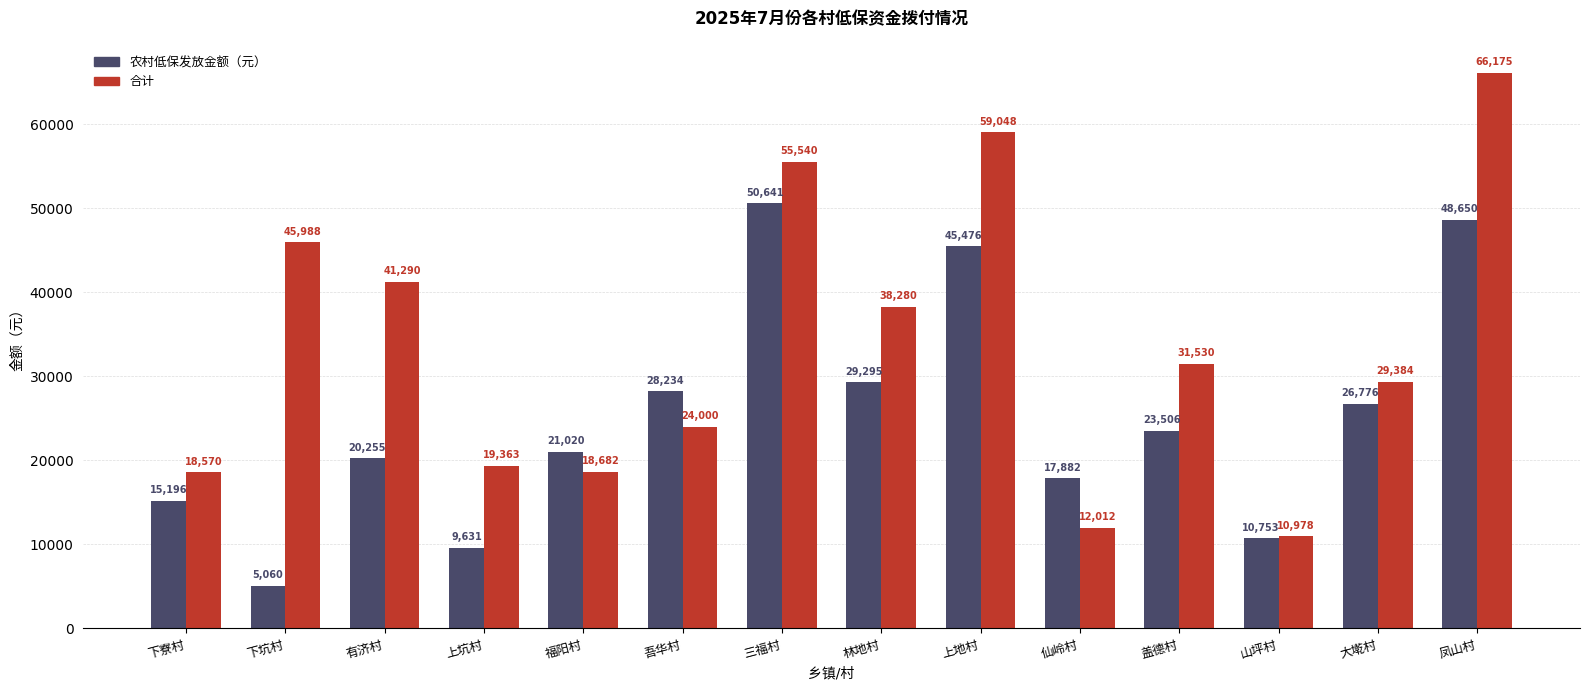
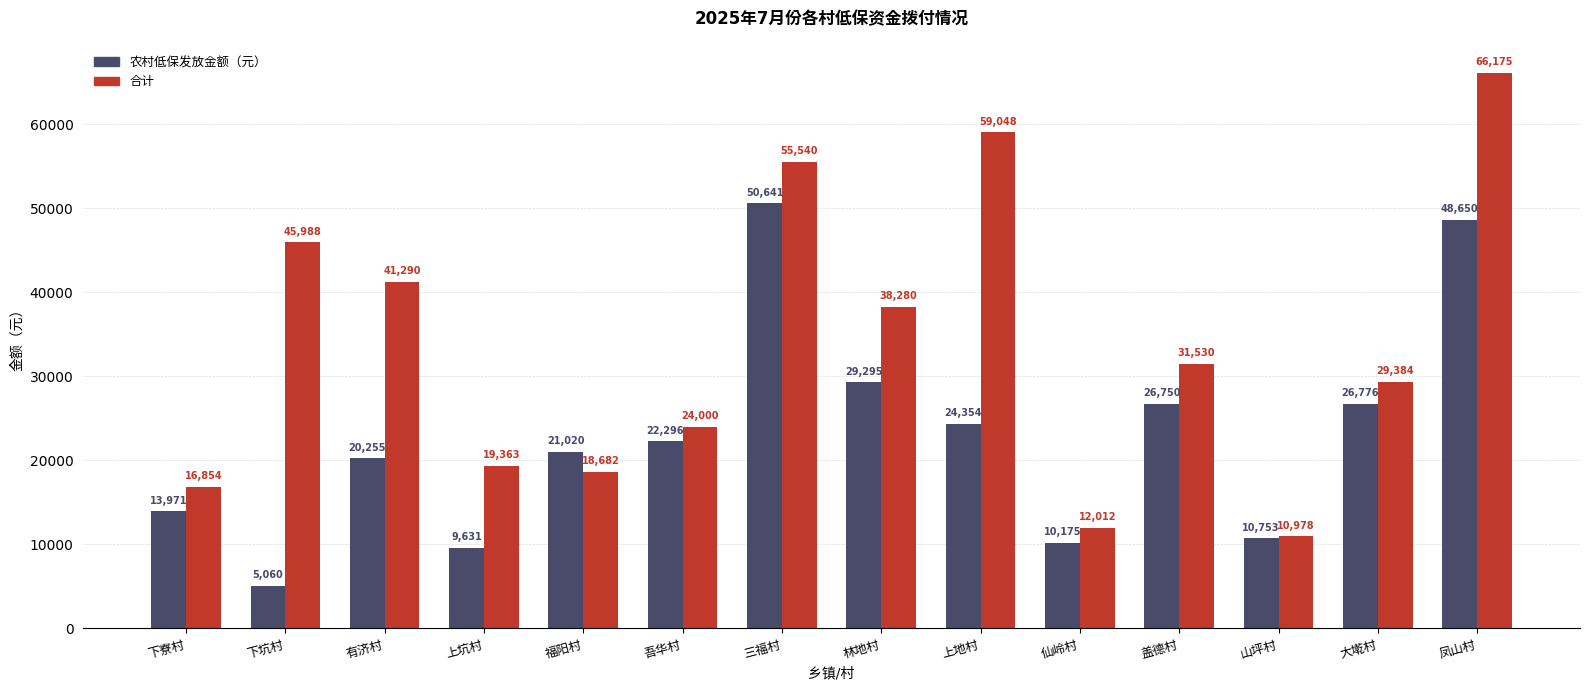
农村低保发放金额（元）, 下寮村: 15,196 -> 13,971
合计, 下寮村: 18,570 -> 16,854
农村低保发放金额（元）, 吾华村: 28,234 -> 22,296
农村低保发放金额（元）, 上地村: 45,476 -> 24,354
农村低保发放金额（元）, 仙岭村: 17,882 -> 10,175
农村低保发放金额（元）, 盖德村: 23,506 -> 26,750
